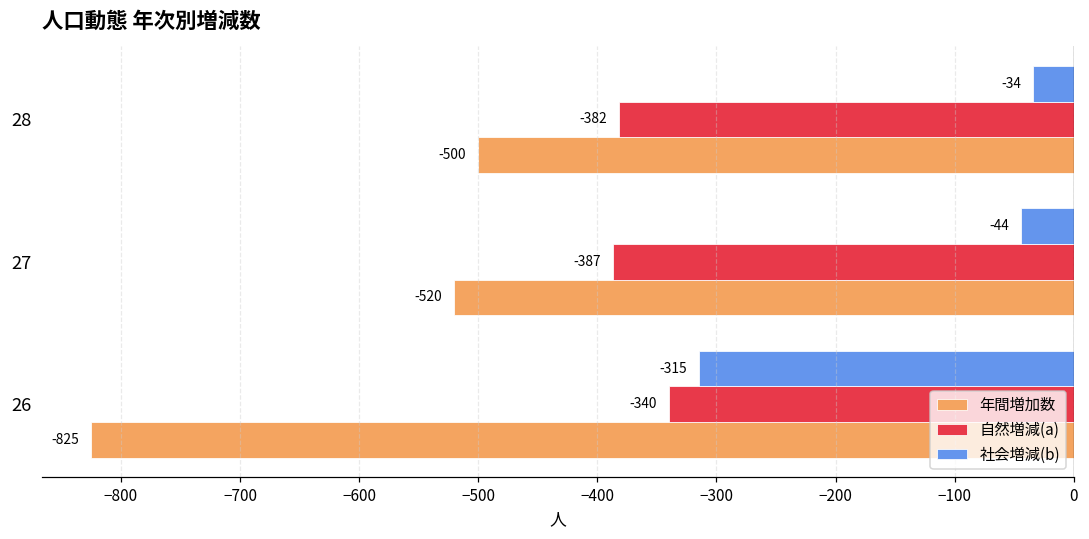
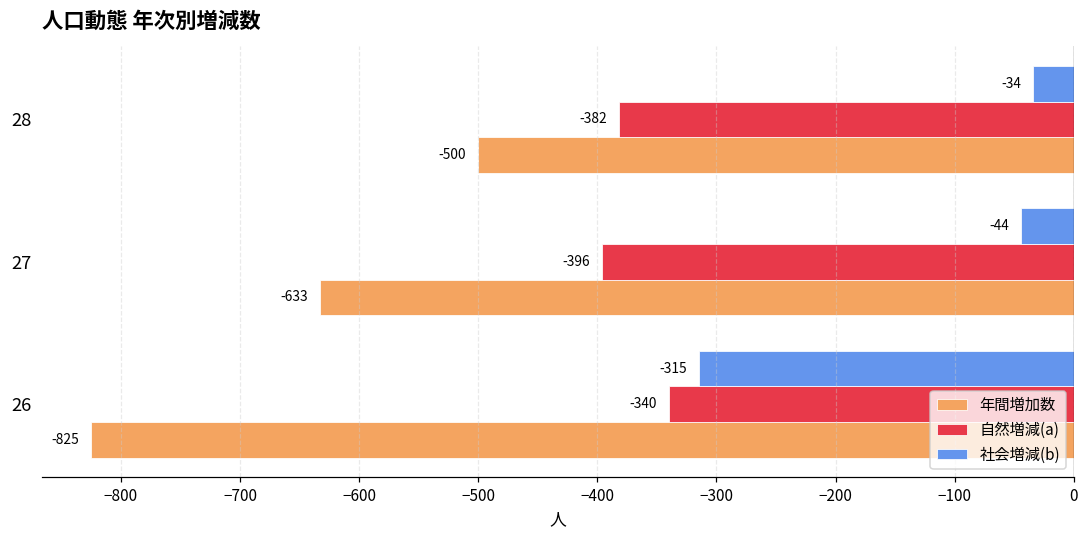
自然増減(a), 27: -387 -> -396
年間増加数, 27: -520 -> -633
